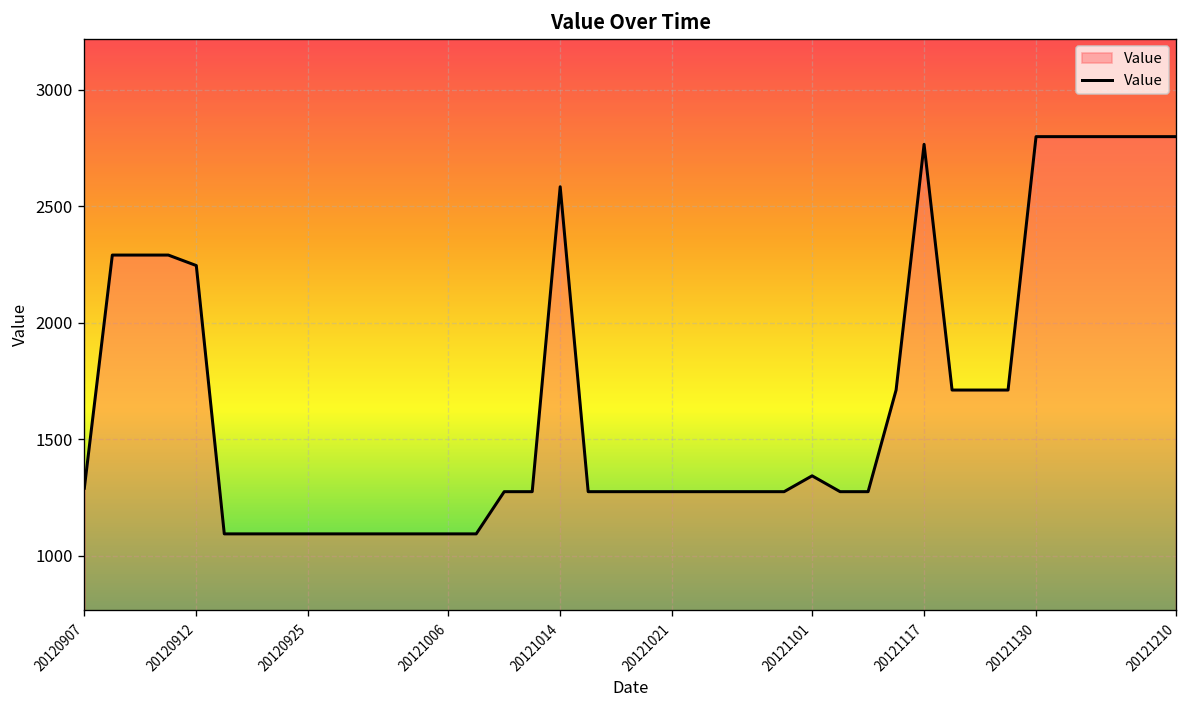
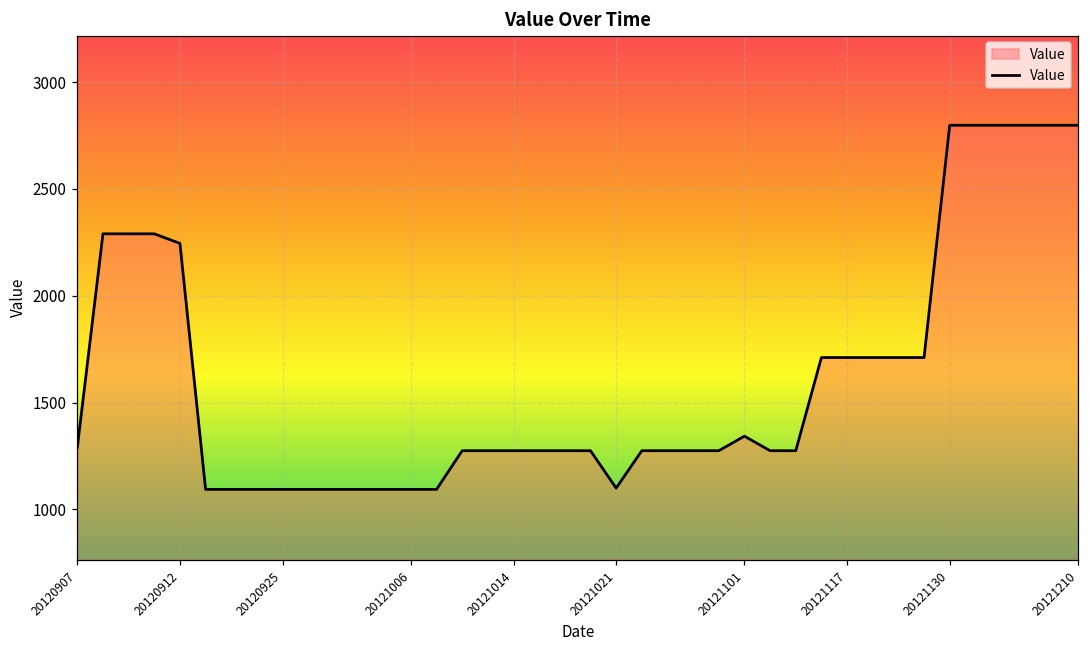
20121014: 2580 -> 1280
20121021: 1280 -> 1100
20121117: 2770 -> 1710
